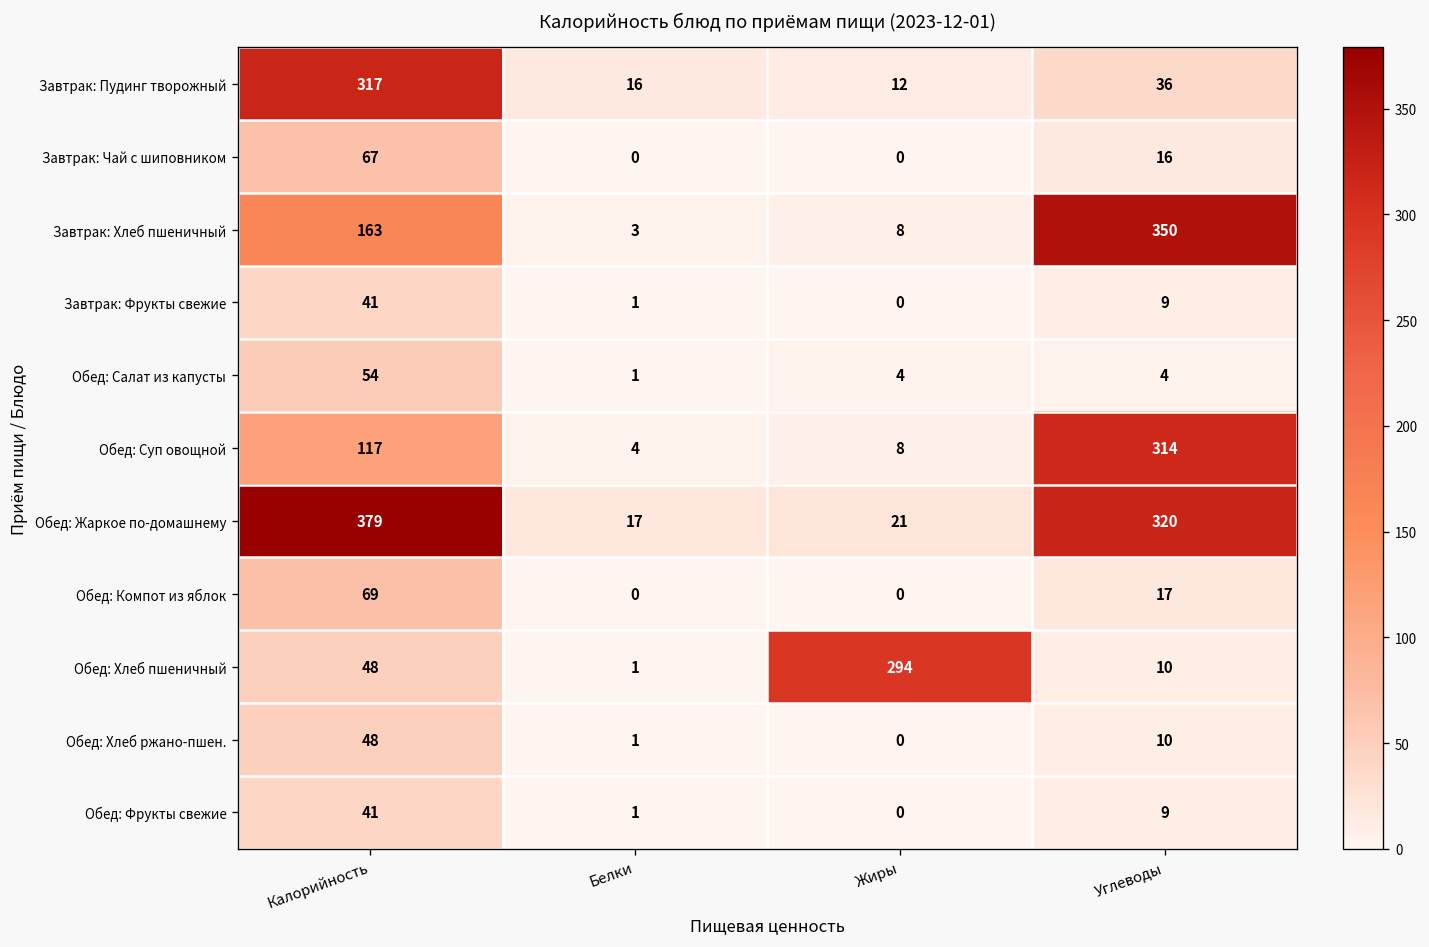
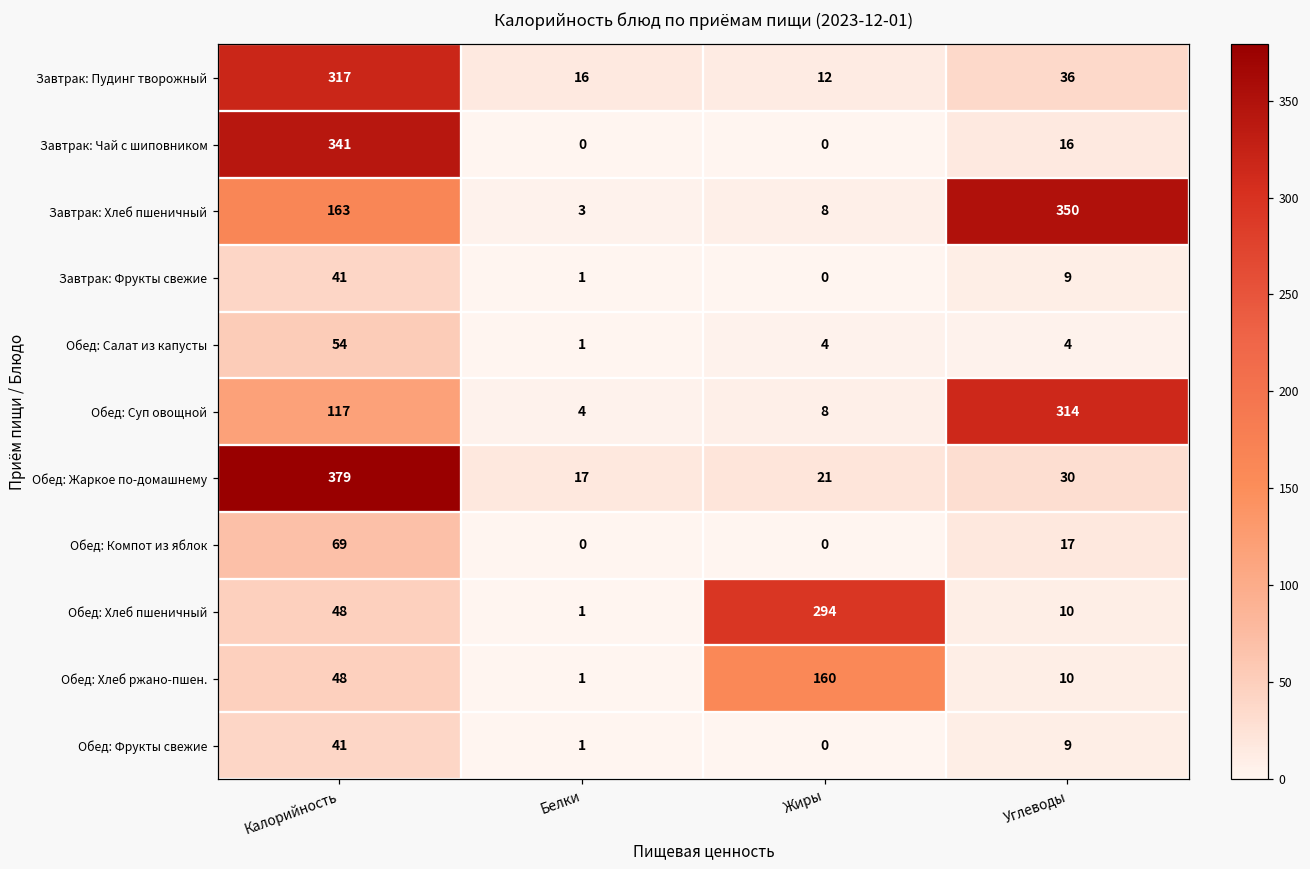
Завтрак: Чай с шиповником, Калорийность: 67 -> 341
Обед: Жаркое по-домашнему, Углеводы: 320 -> 30
Обед: Хлеб ржано-пшен., Жиры: 0 -> 160
